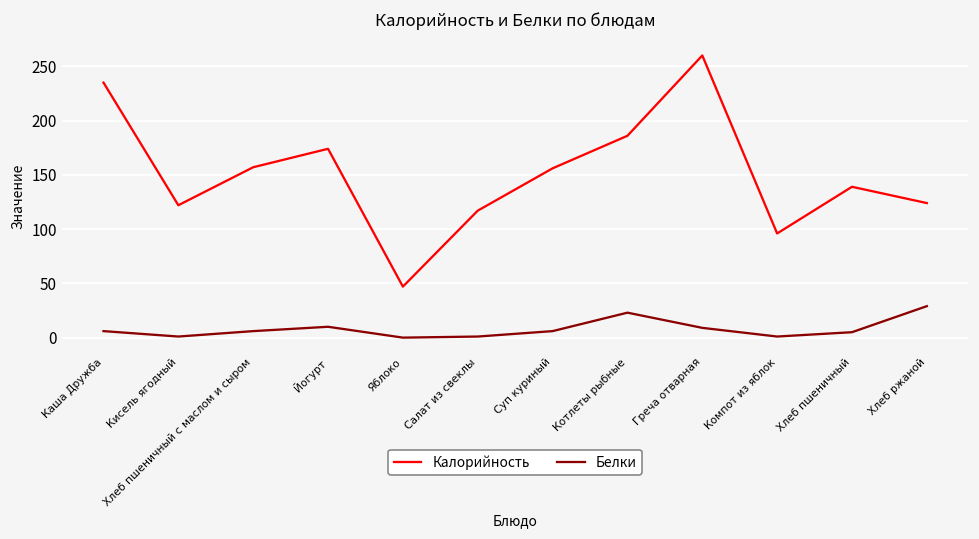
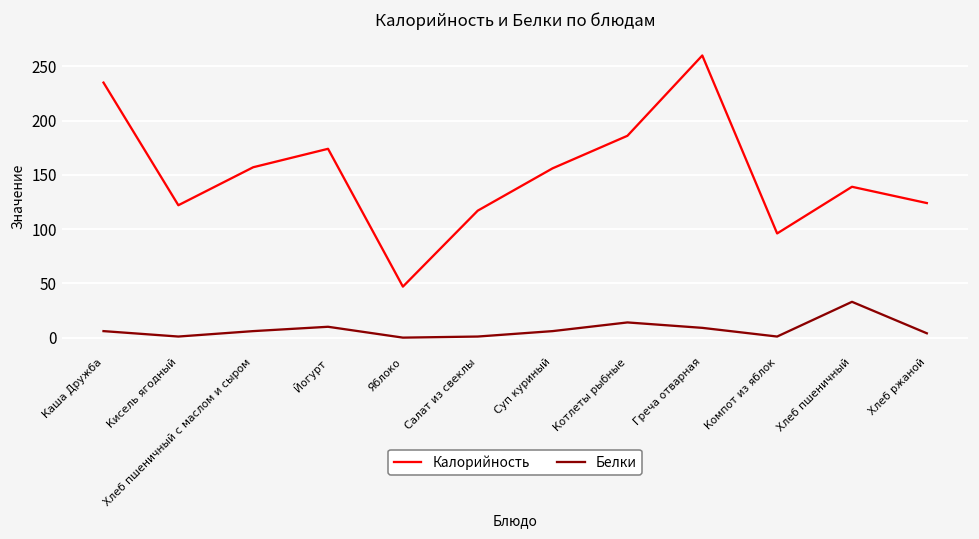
Белки, Котлеты рыбные: 20 -> 10
Белки, Хлеб пшеничный: 10 -> 30
Белки, Хлеб ржаной: 30 -> 0
